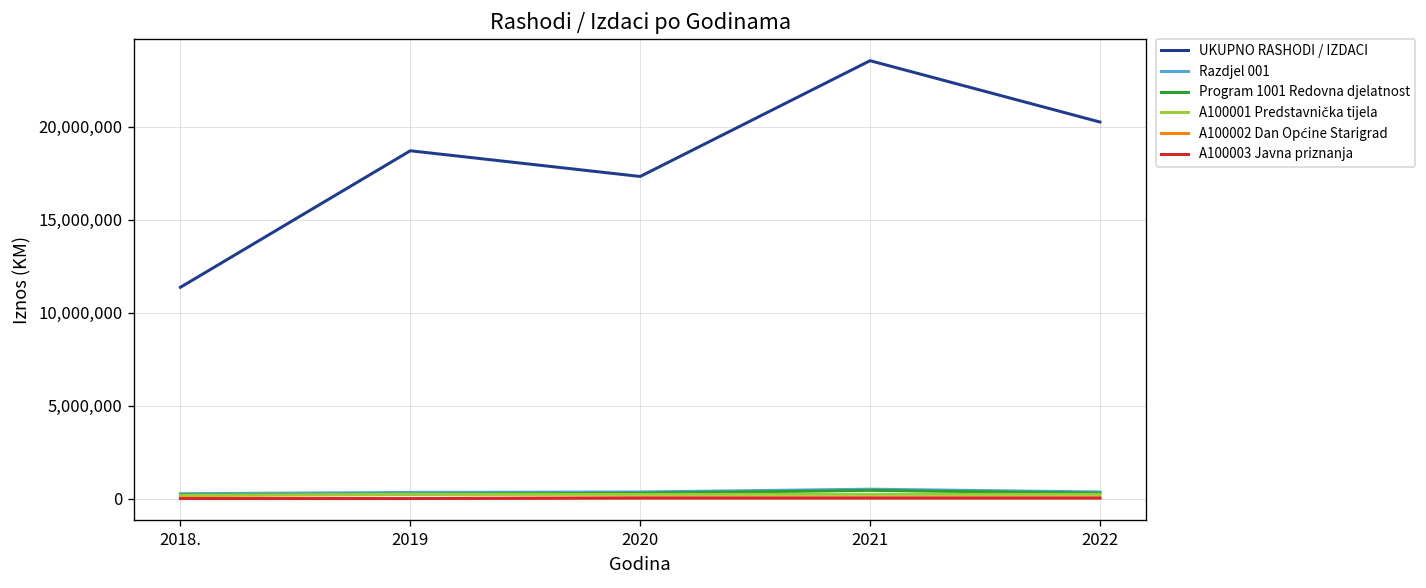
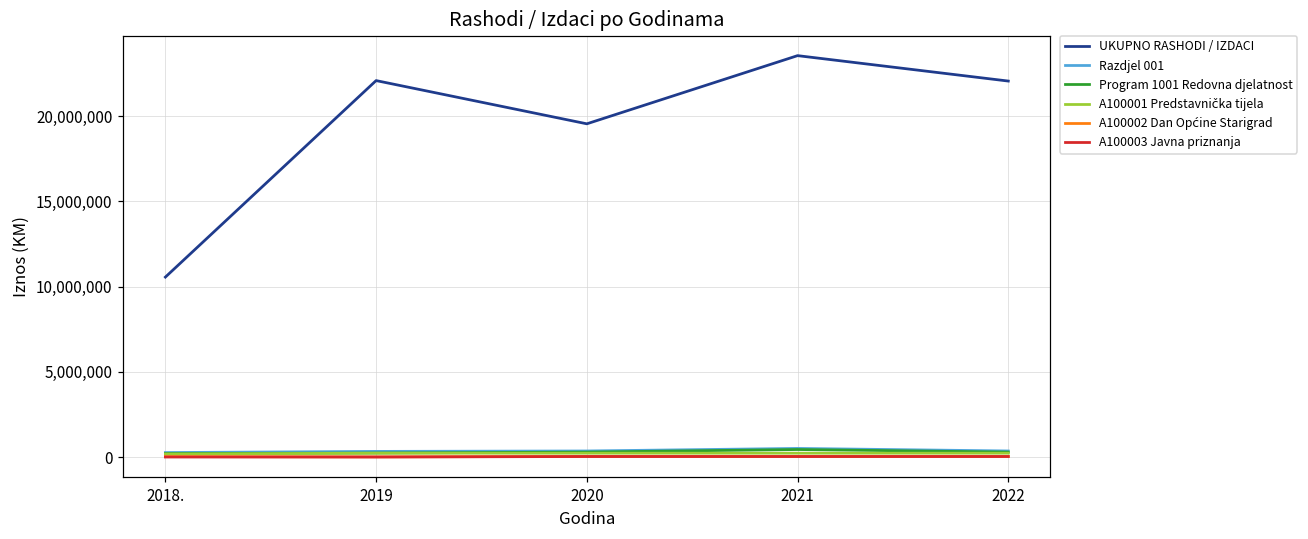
UKUPNO RASHODI / IZDACI, 2018.: 11,400,000 -> 10,600,000
UKUPNO RASHODI / IZDACI, 2019: 18,700,000 -> 22,100,000
UKUPNO RASHODI / IZDACI, 2020: 17,300,000 -> 19,600,000
UKUPNO RASHODI / IZDACI, 2022: 20,300,000 -> 22,100,000
